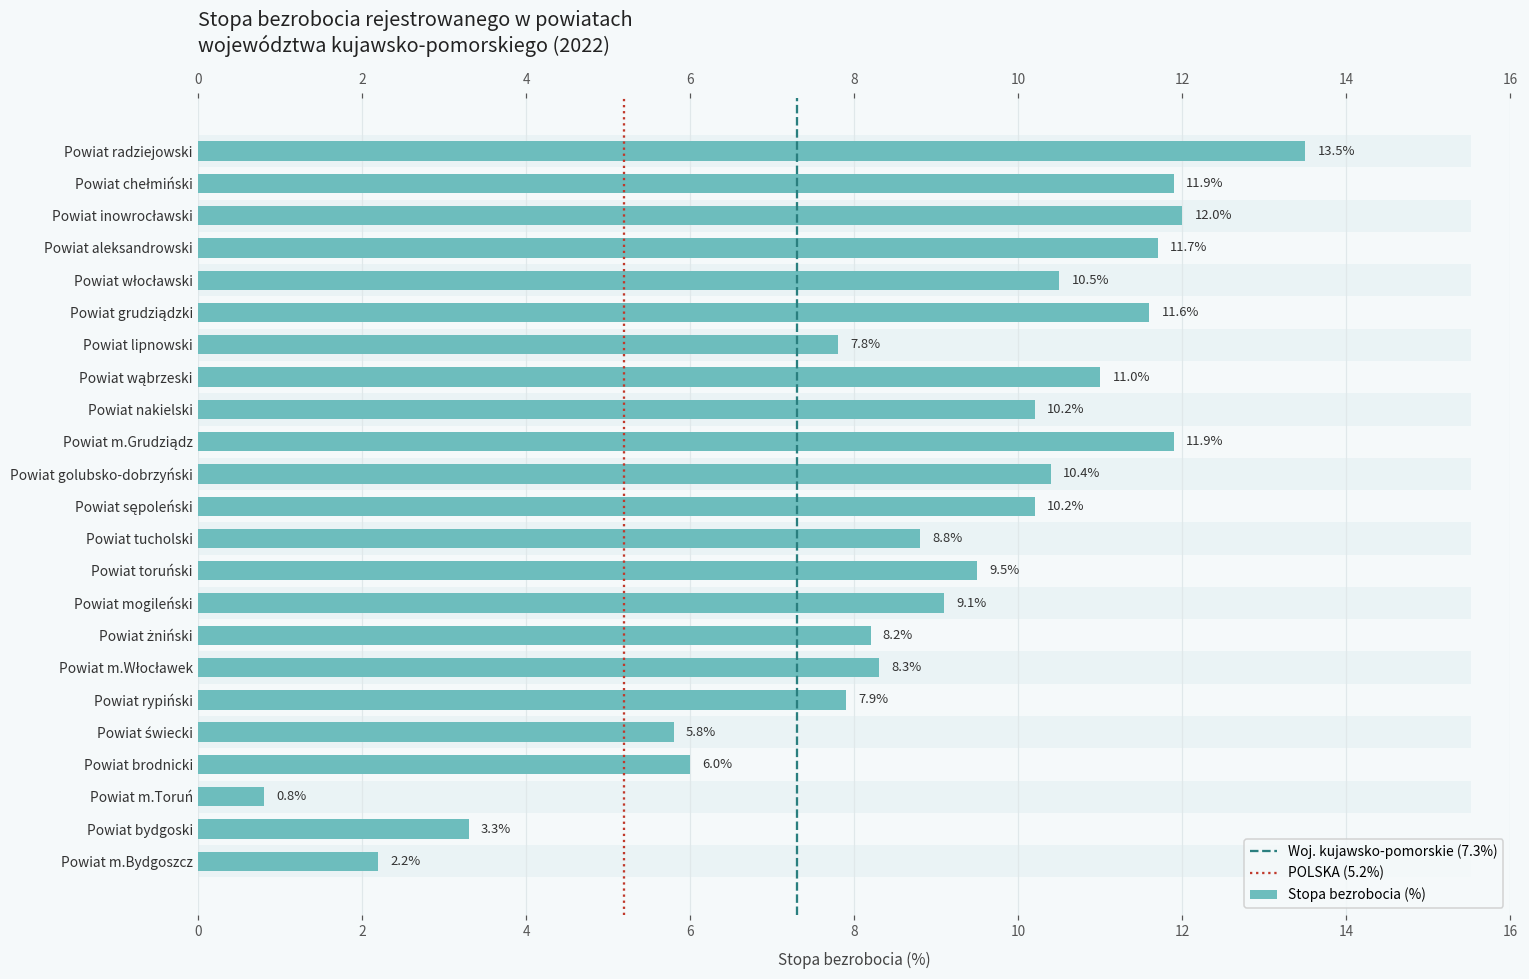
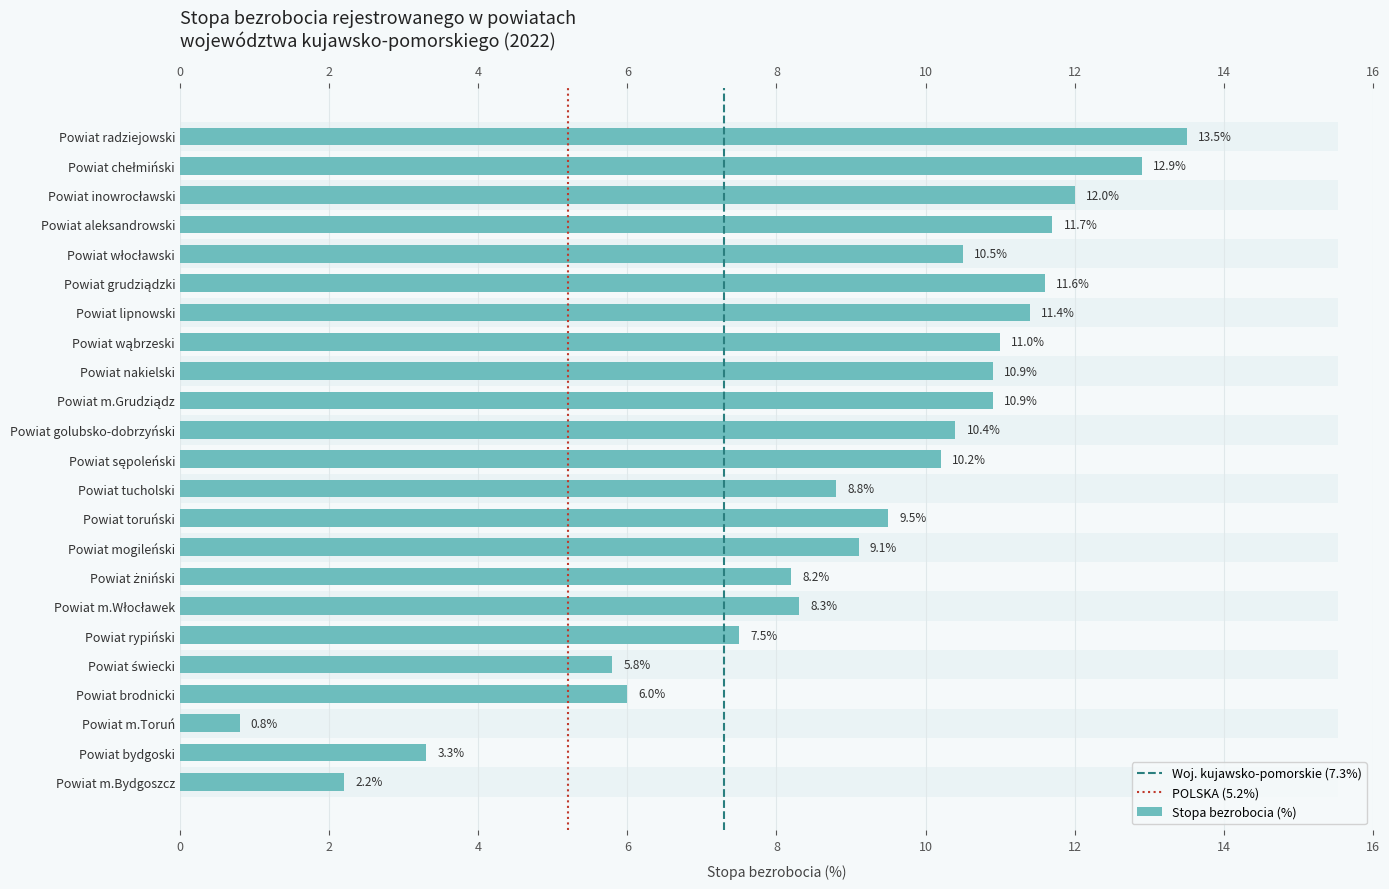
Stopa bezrobocia (%), Powiat chełmiński: 11.9% -> 12.9%
Stopa bezrobocia (%), Powiat lipnowski: 7.8% -> 11.4%
Stopa bezrobocia (%), Powiat nakielski: 10.2% -> 10.9%
Stopa bezrobocia (%), Powiat m.Grudziądz: 11.9% -> 10.9%
Stopa bezrobocia (%), Powiat rypiński: 7.9% -> 7.5%
